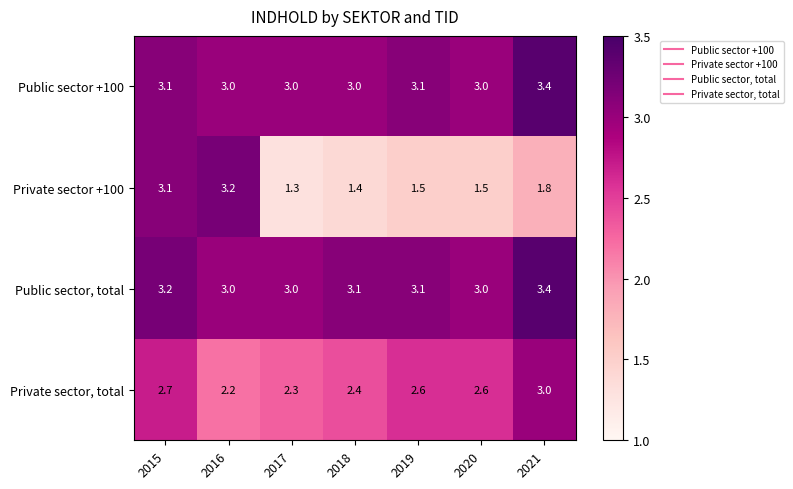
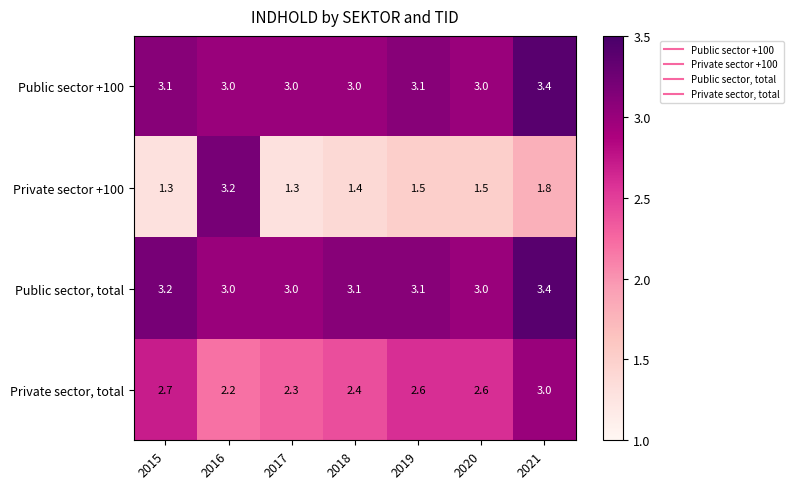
Private sector +100, 2015: 3.1 -> 1.3
